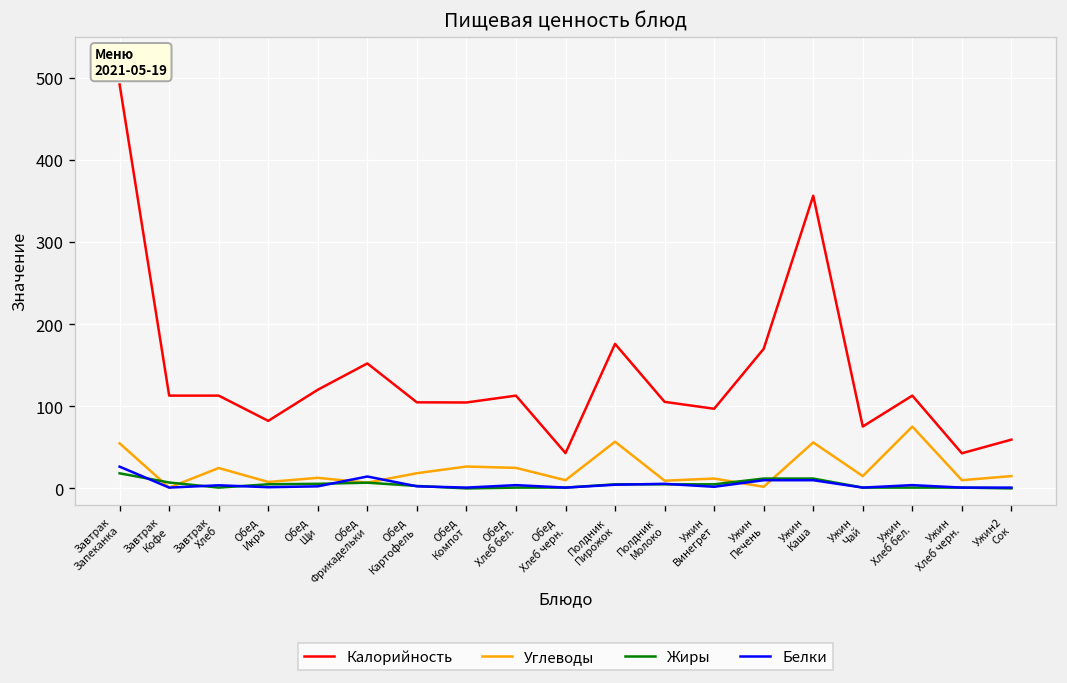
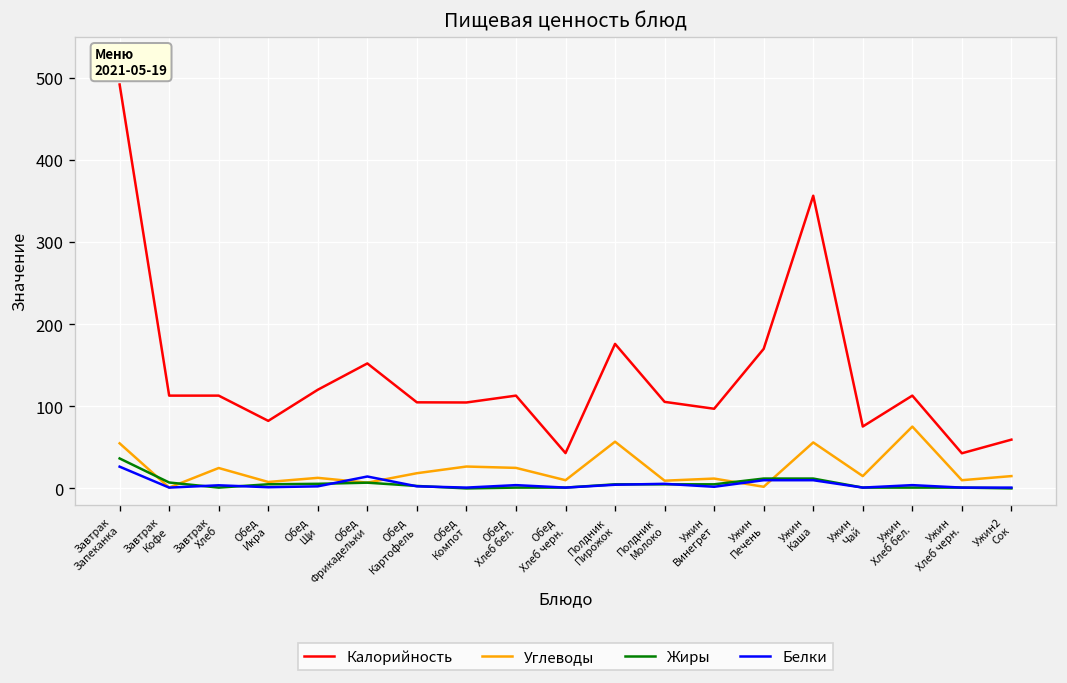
Жиры, Завтрак Запеканка: 20 -> 40
